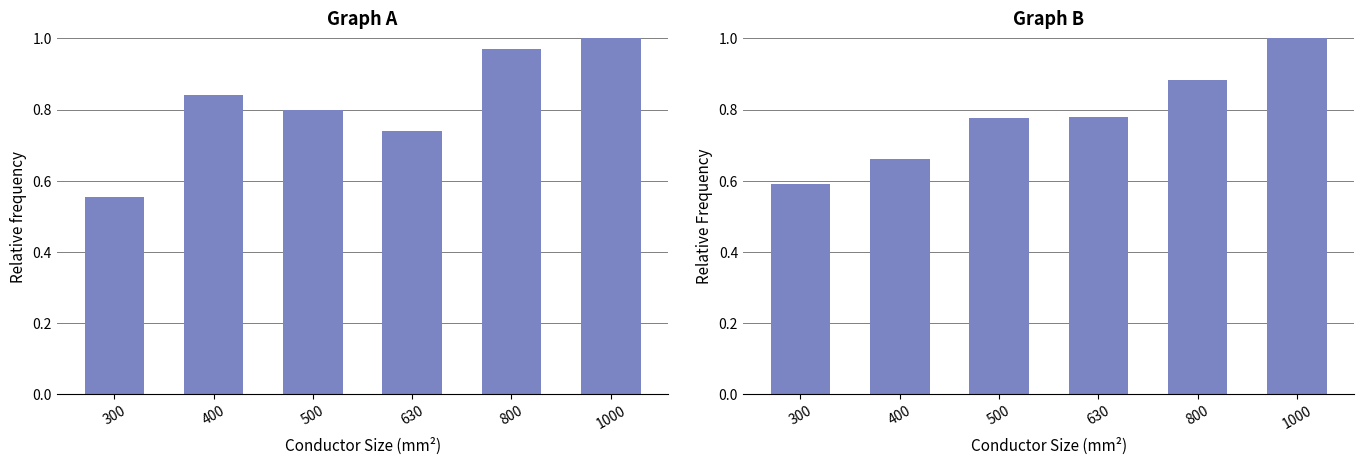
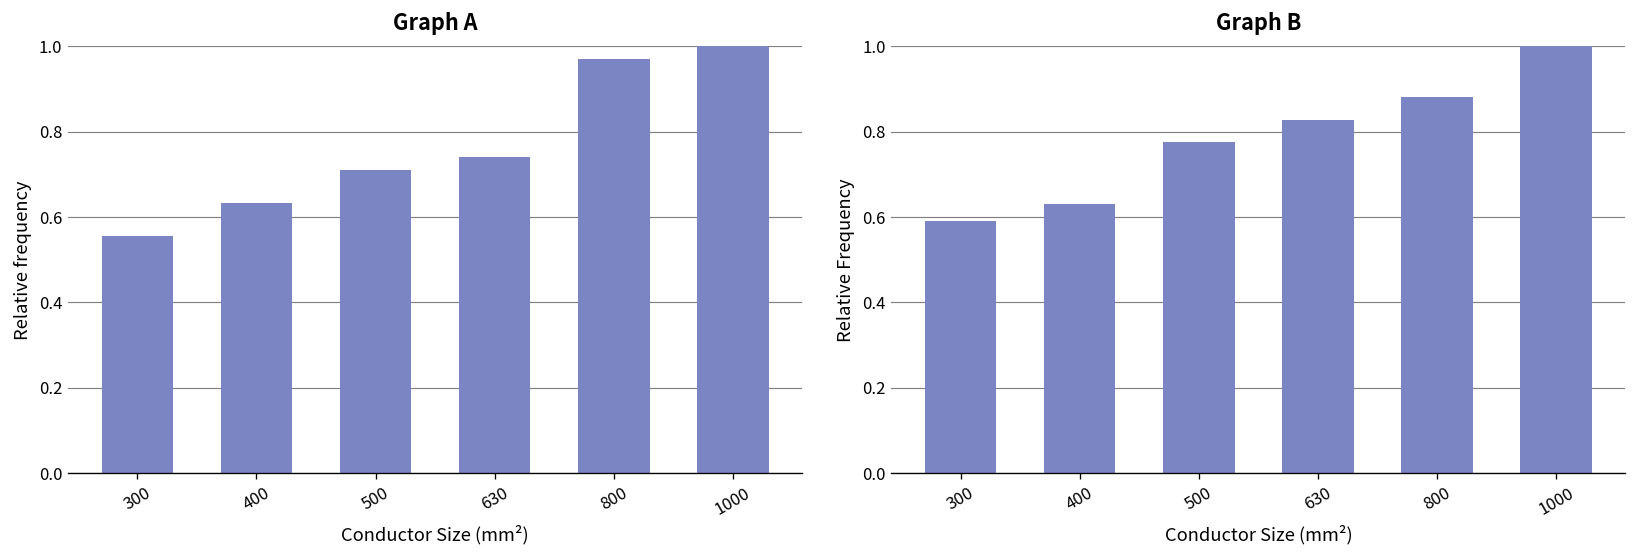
Graph A, 400: 0.84 -> 0.63
Graph A, 500: 0.80 -> 0.71
Graph B, 400: 0.66 -> 0.63
Graph B, 630: 0.78 -> 0.83
